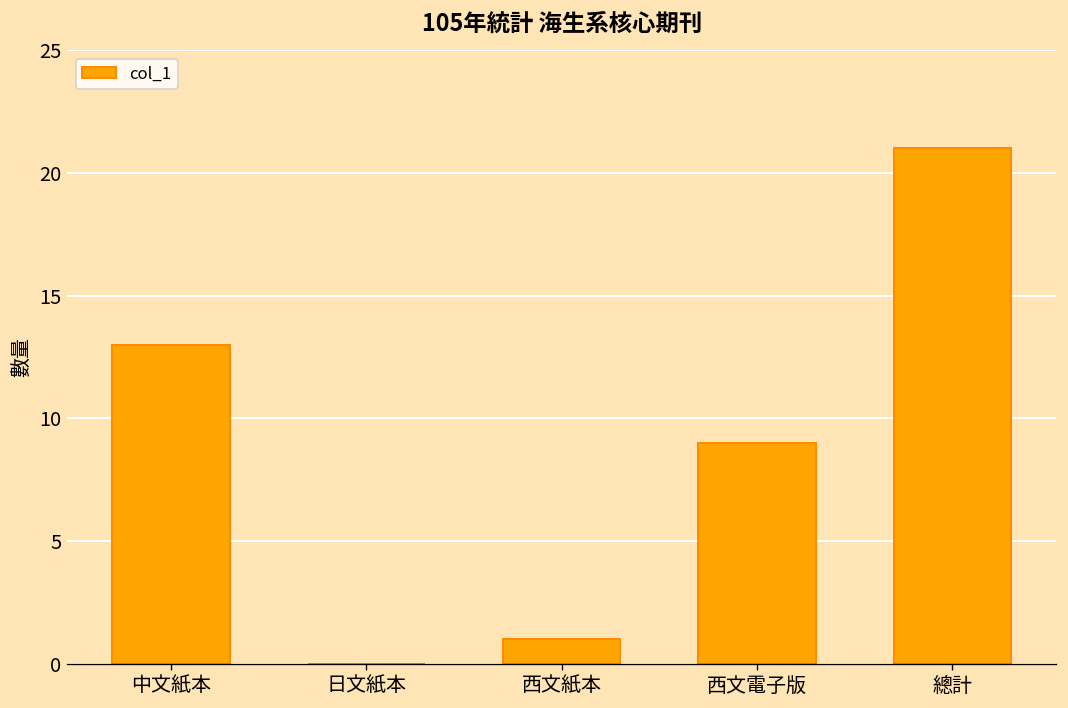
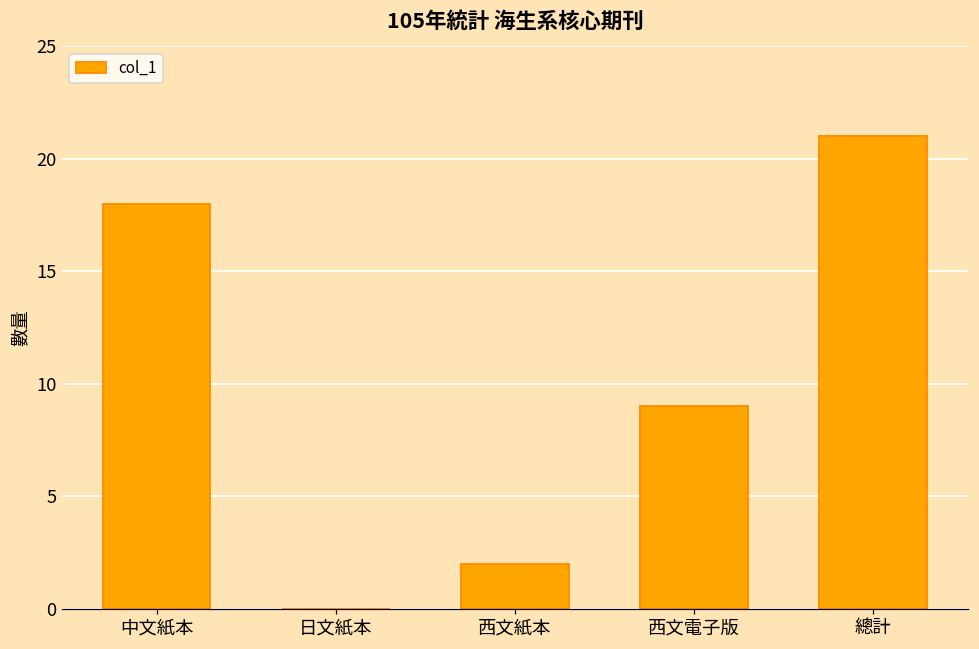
中文紙本: 13 -> 18
西文紙本: 1 -> 2
